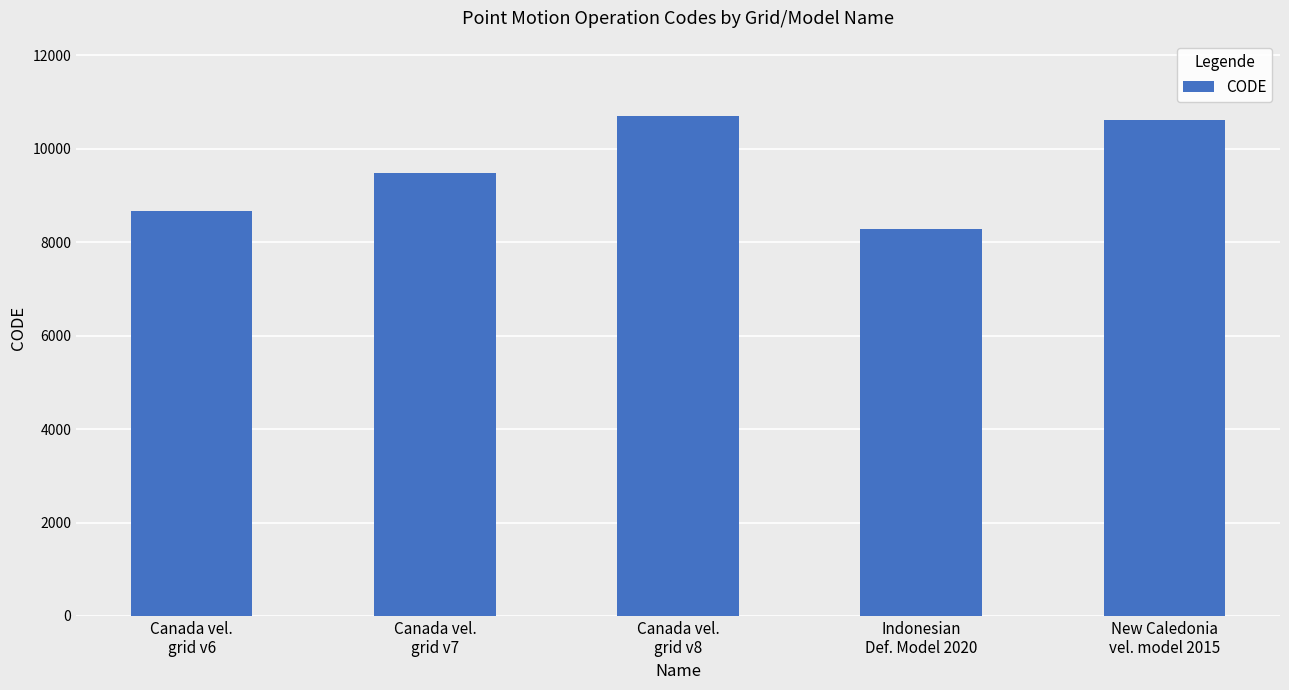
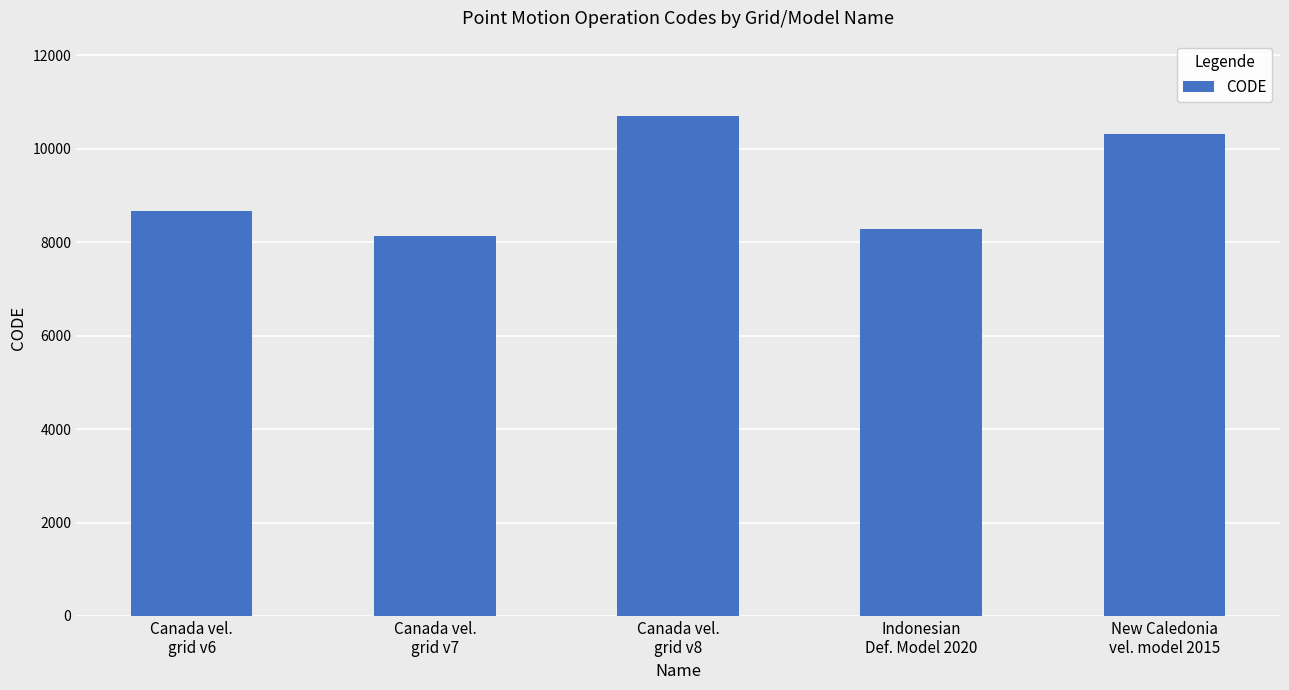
Canada vel. grid v7: 9500 -> 8100
New Caledonia vel. model 2015: 10600 -> 10300
